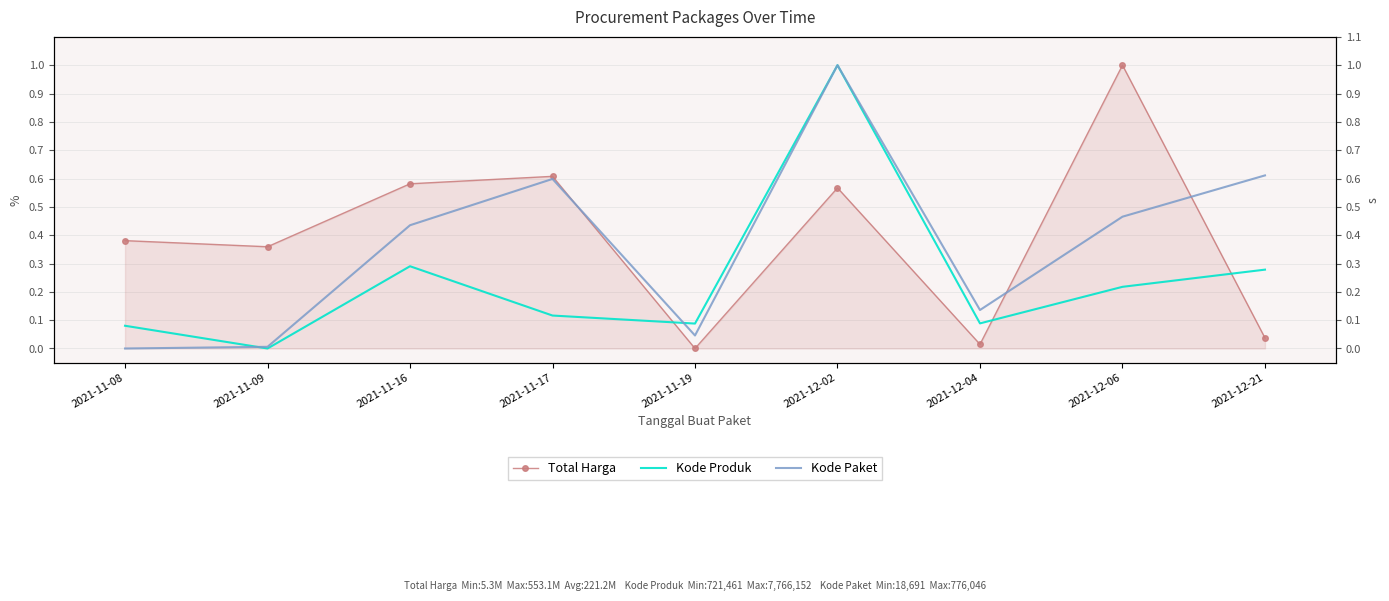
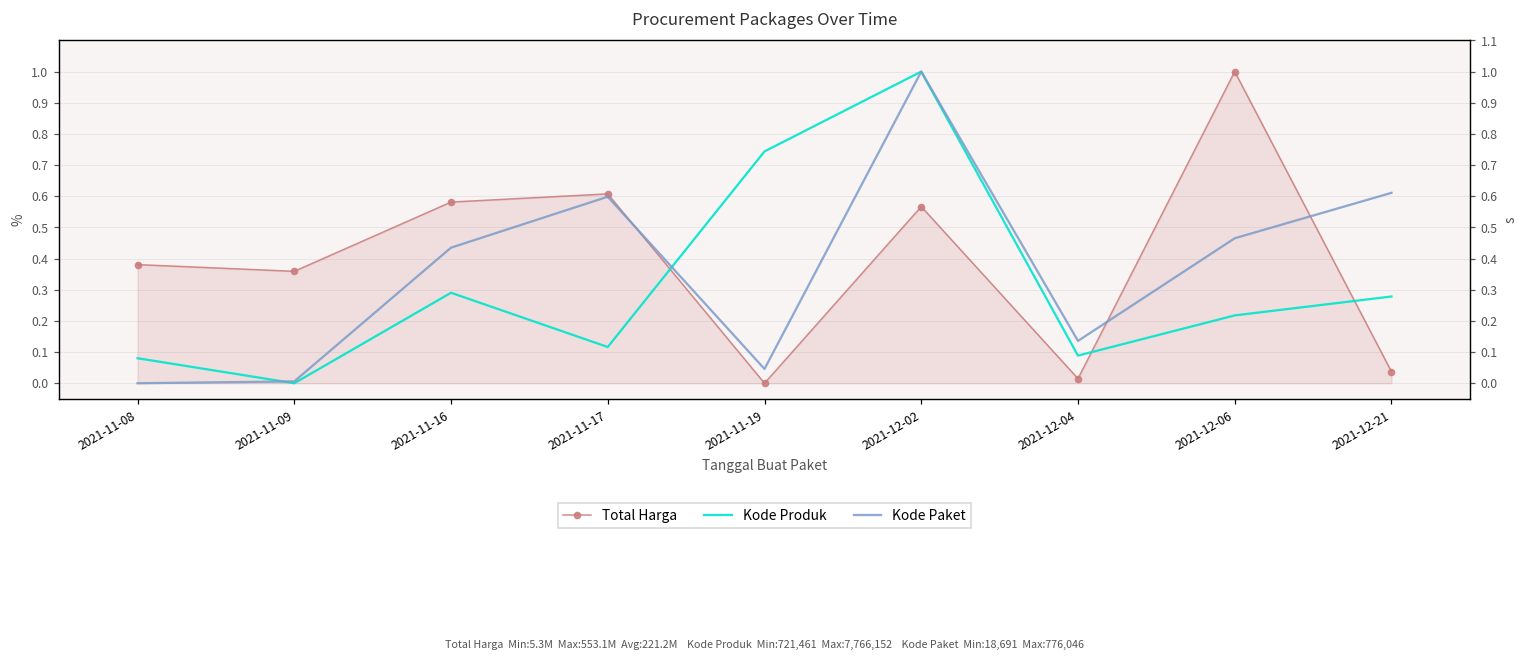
Kode Produk, 2021-11-19: 0.09 -> 0.74
